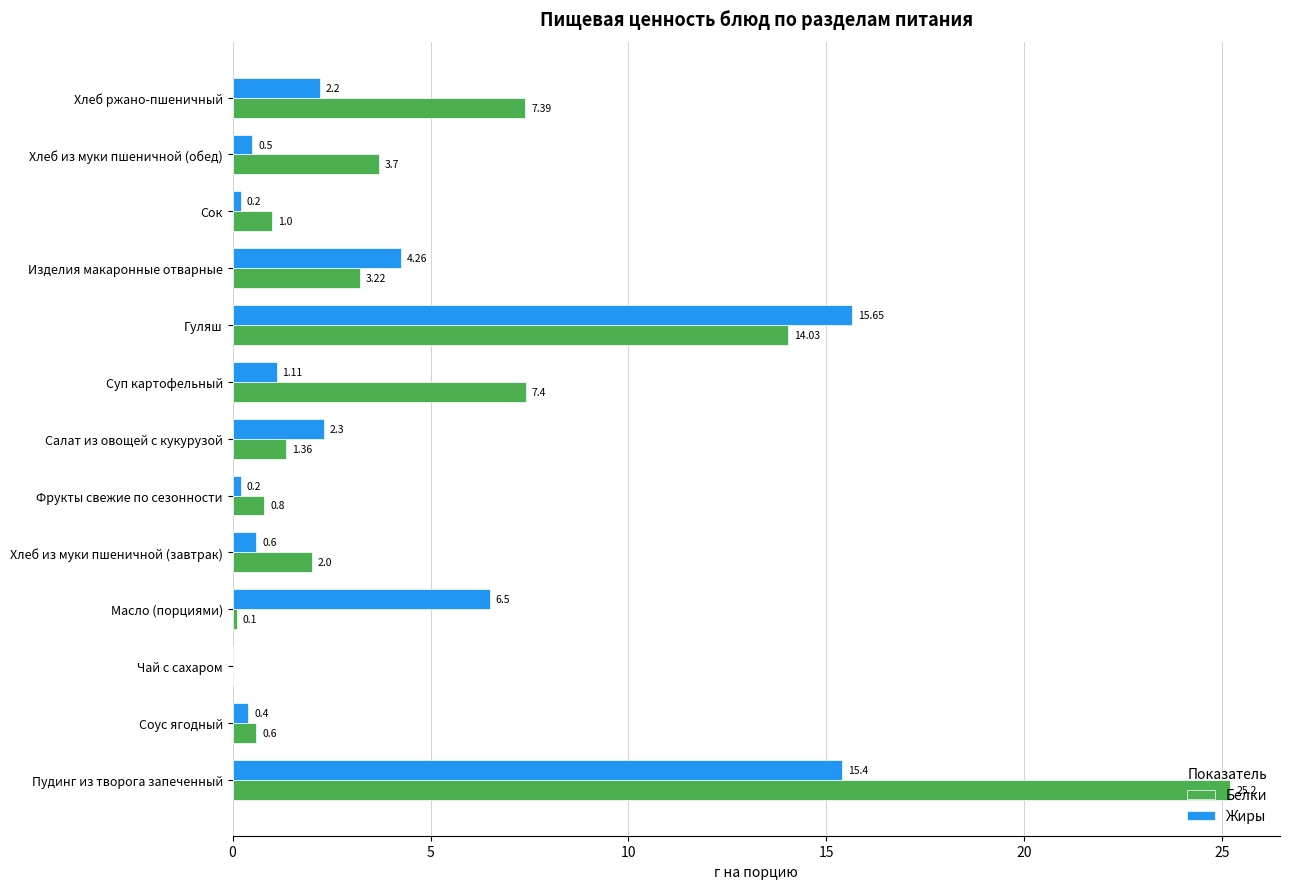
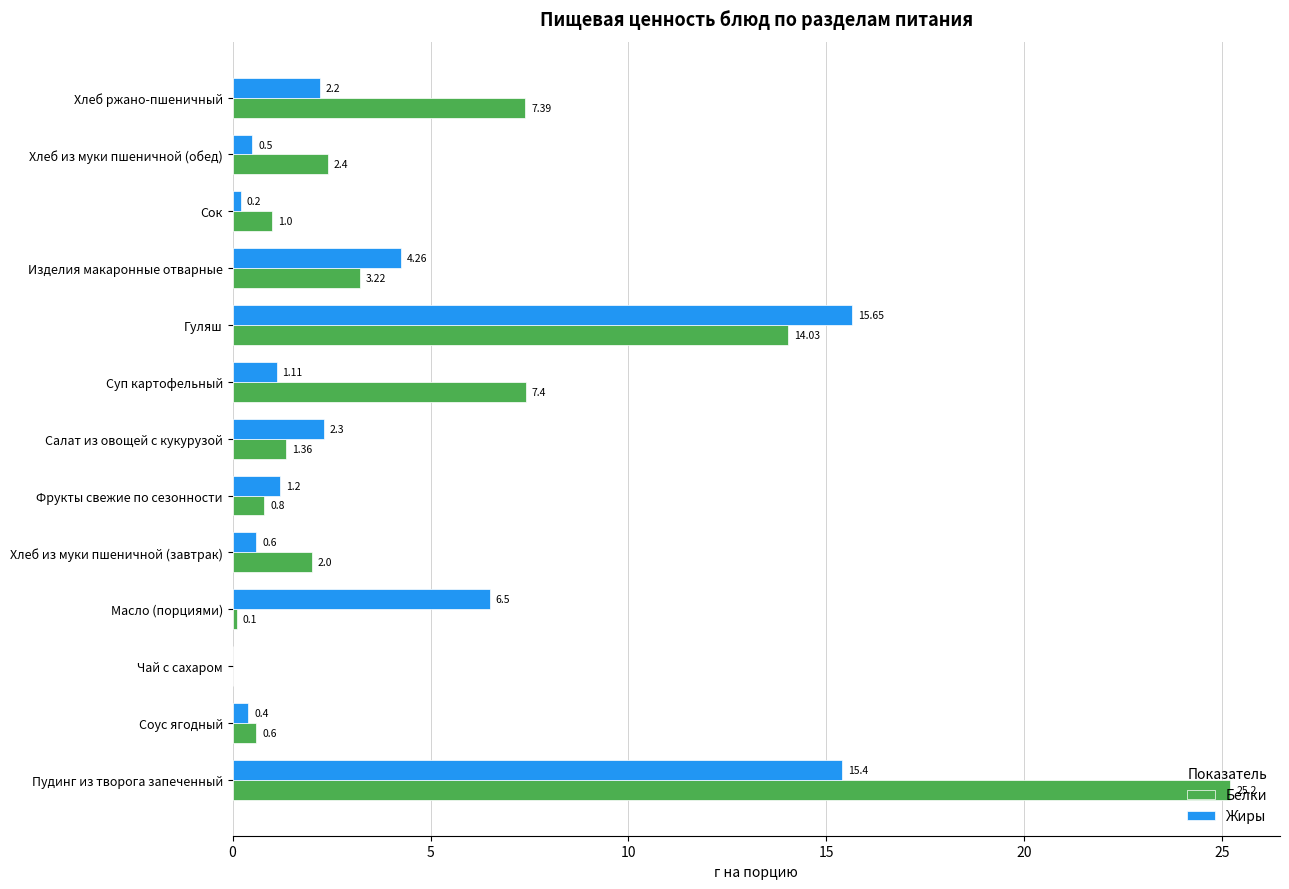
Белки, Хлеб из муки пшеничной (обед): 3.7 -> 2.4
Жиры, Фрукты свежие по сезонности: 0.2 -> 1.2
